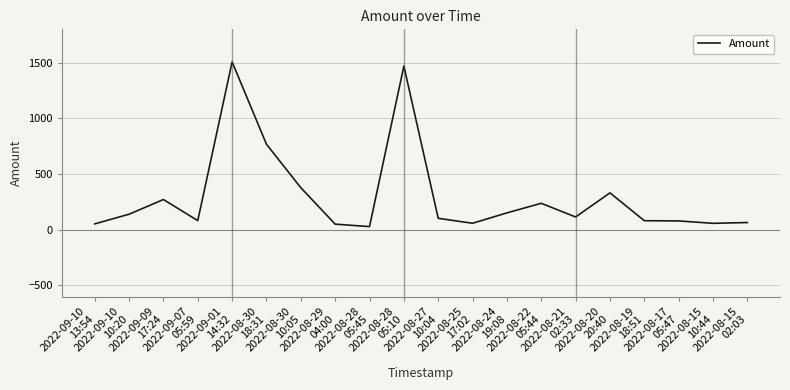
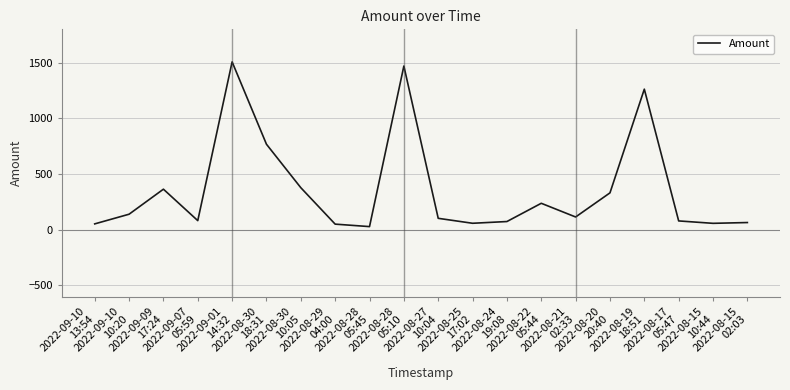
2022-09-09 17:24: 270 -> 360
2022-08-24 19:08: 150 -> 70
2022-08-19 18:51: 80 -> 1260
